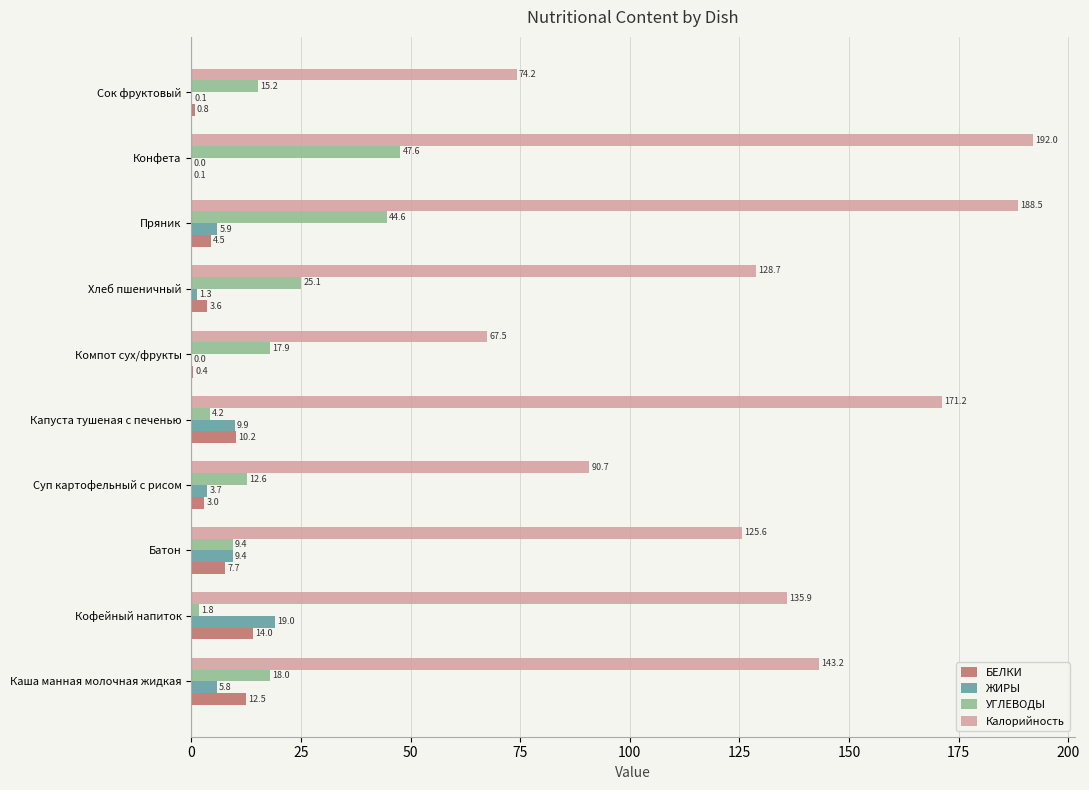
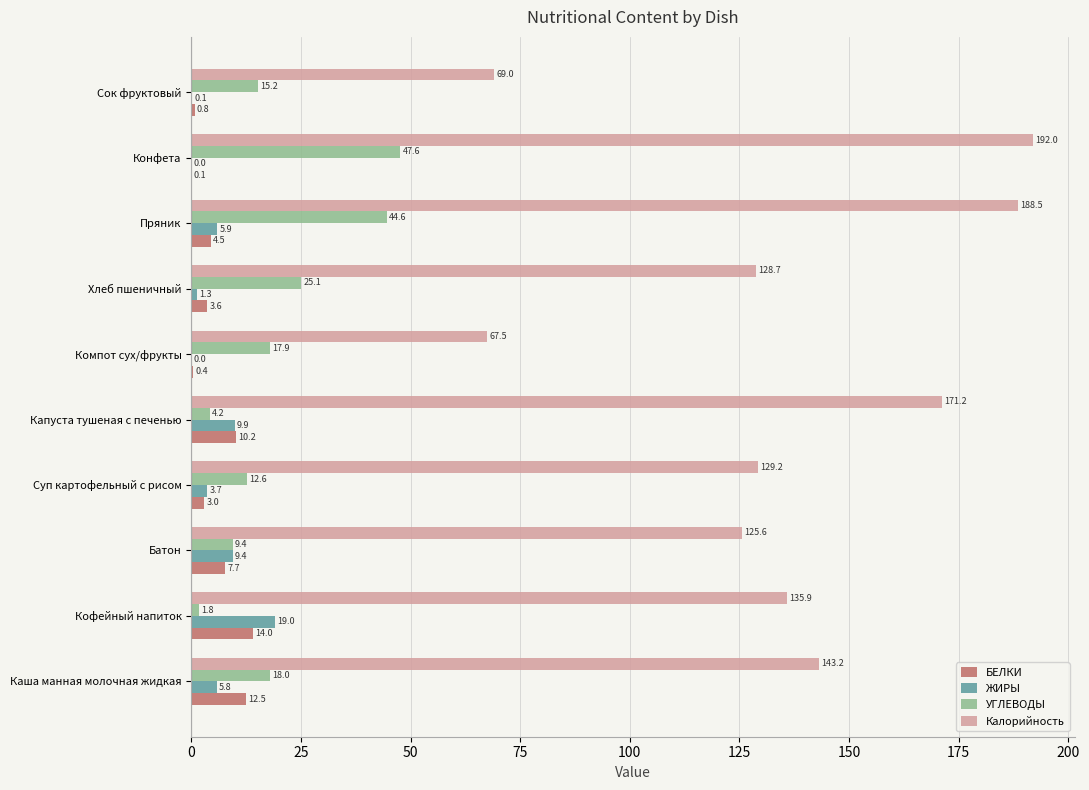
Калорийность, Сок фруктовый: 74.2 -> 69.0
Калорийность, Суп картофельный с рисом: 90.7 -> 129.2
